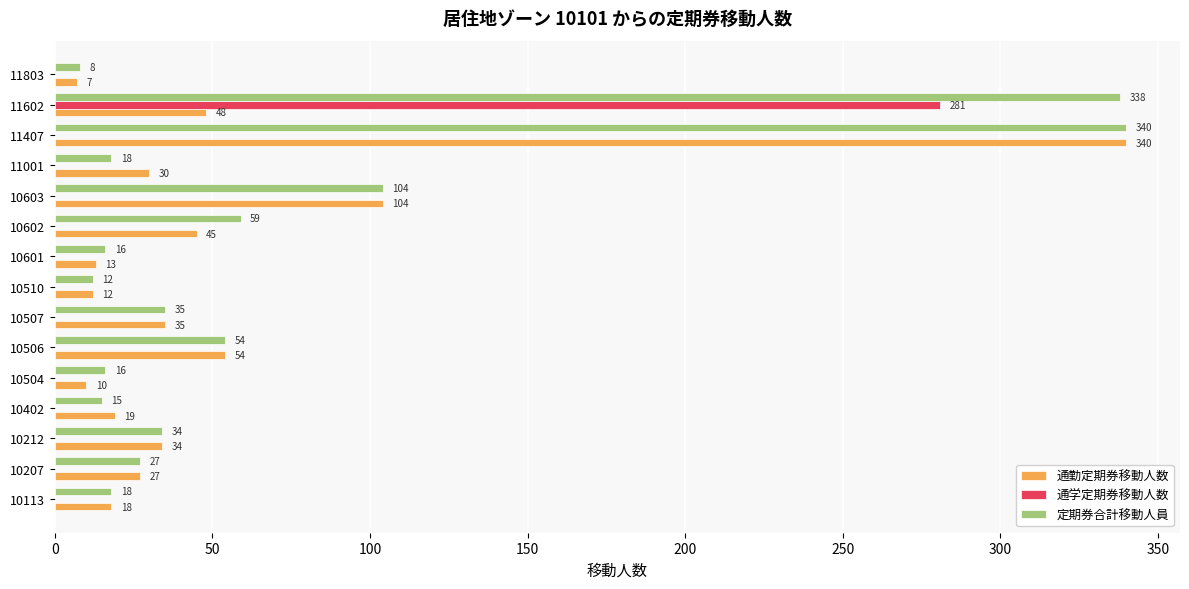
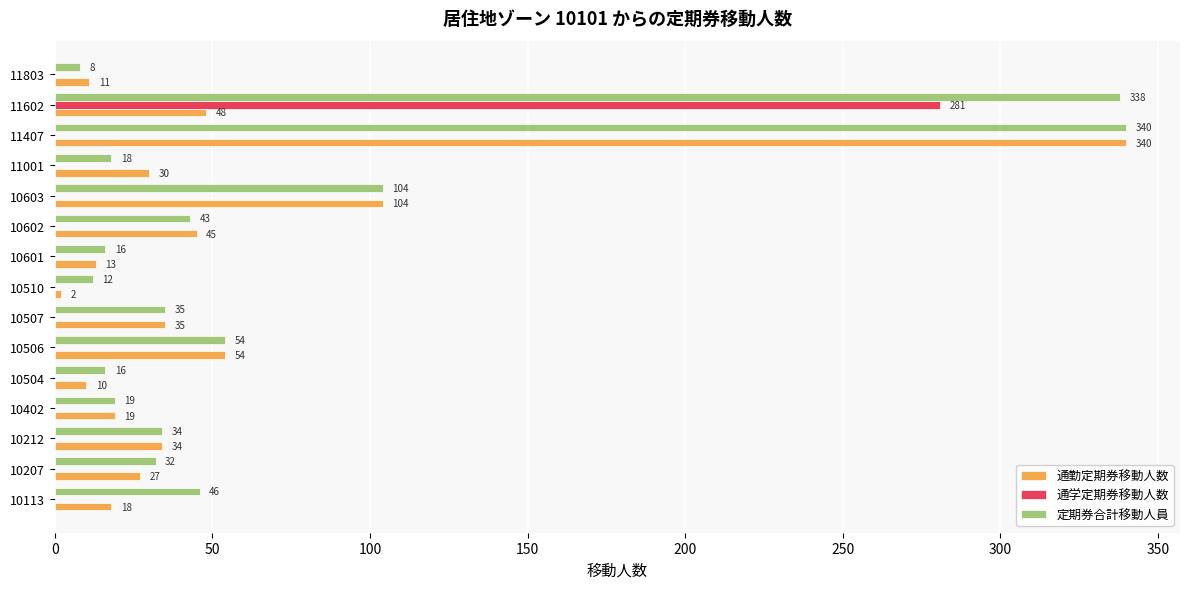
通勤定期券移動人数, 11803: 7 -> 11
定期券合計移動人員, 10602: 59 -> 43
通勤定期券移動人数, 10510: 12 -> 2
定期券合計移動人員, 10402: 15 -> 19
定期券合計移動人員, 10207: 27 -> 32
定期券合計移動人員, 10113: 18 -> 46
